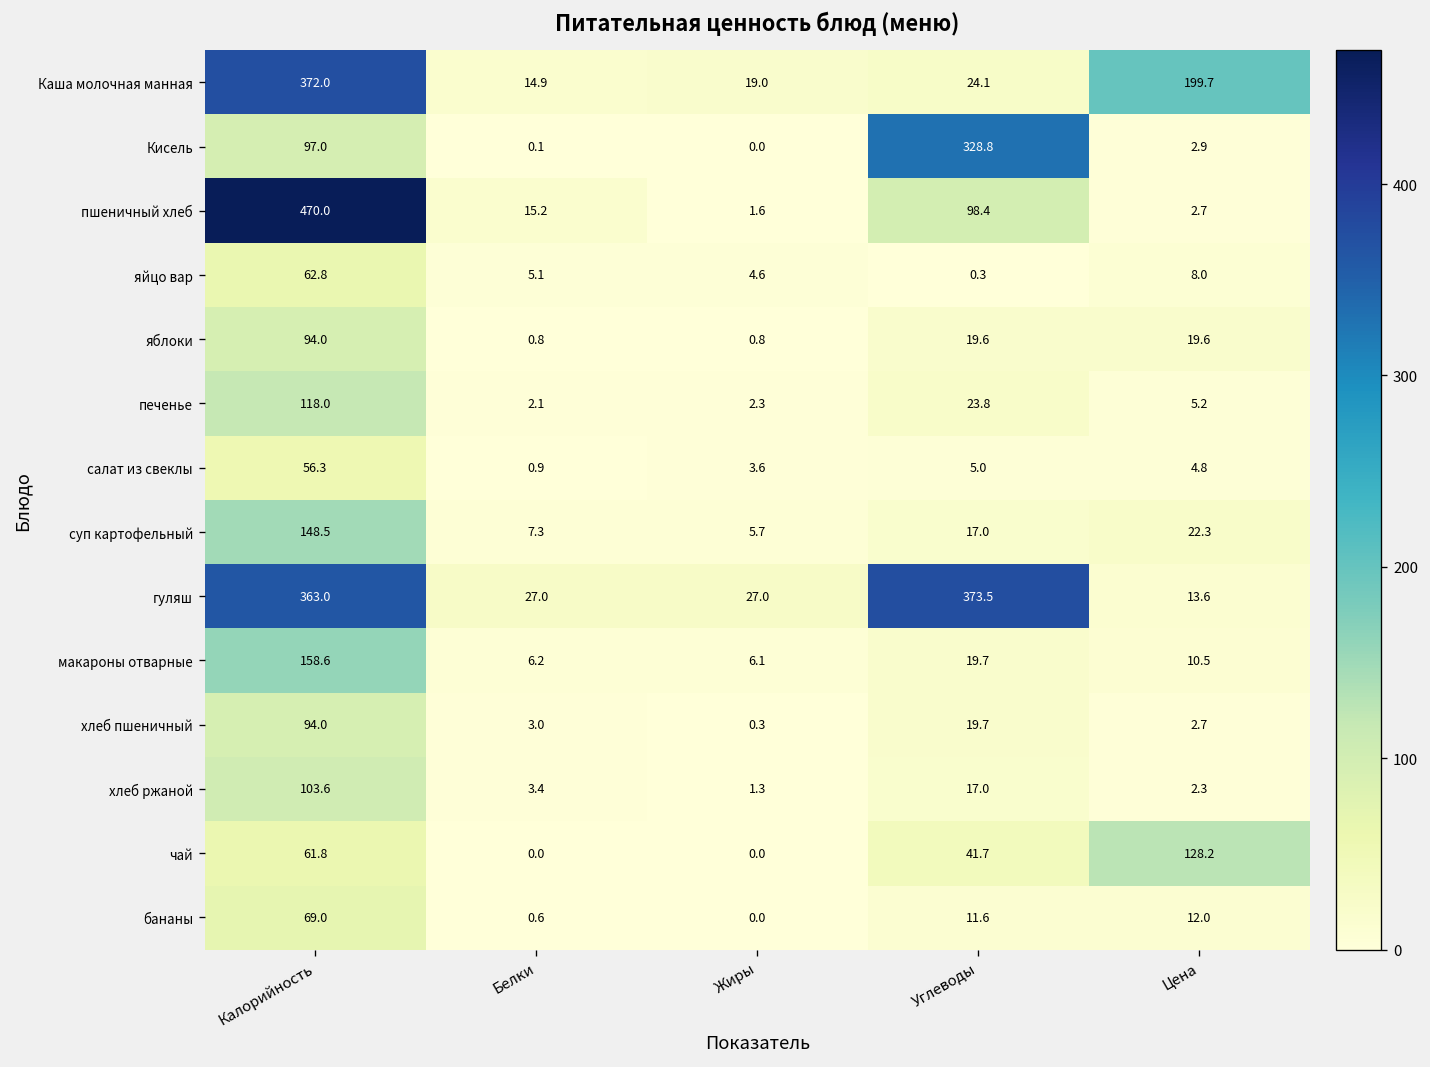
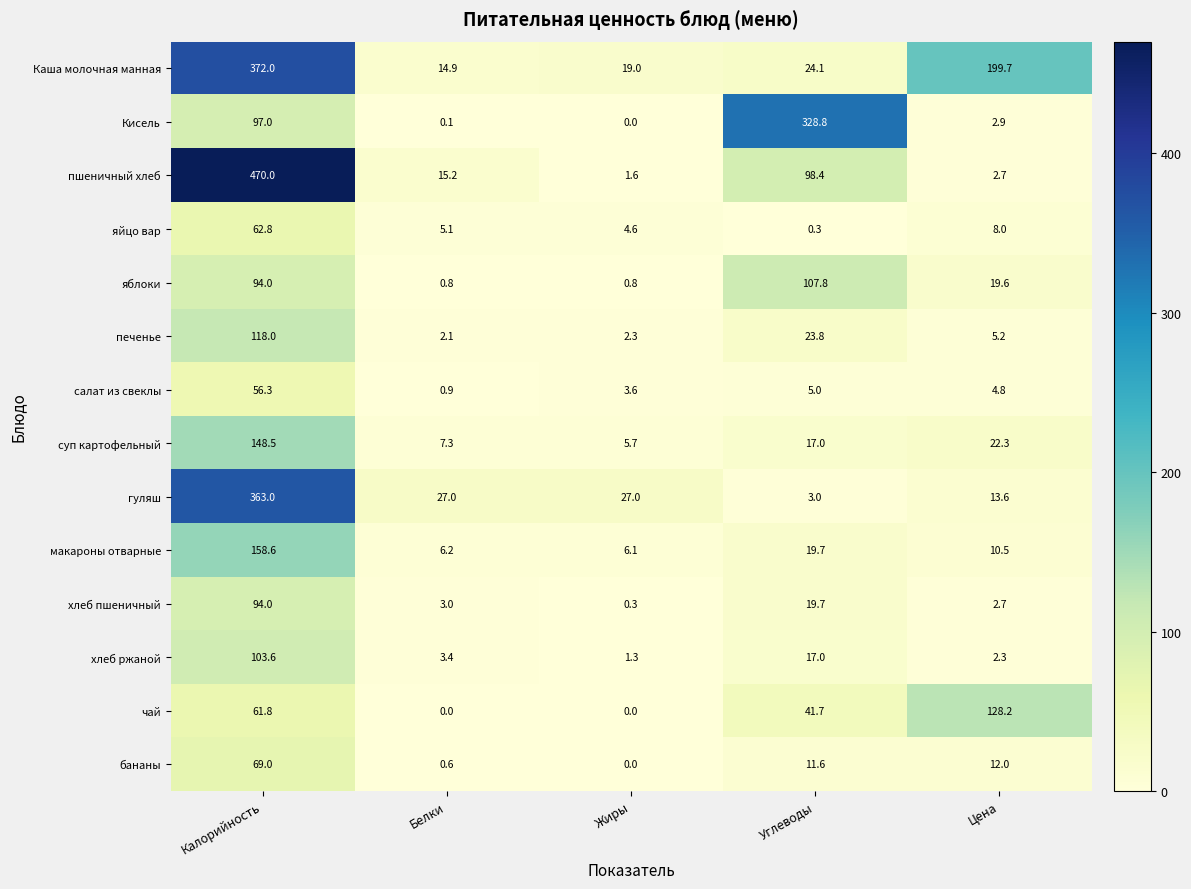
яблоки, Углеводы: 19.6 -> 107.8
гуляш, Углеводы: 373.5 -> 3.0
